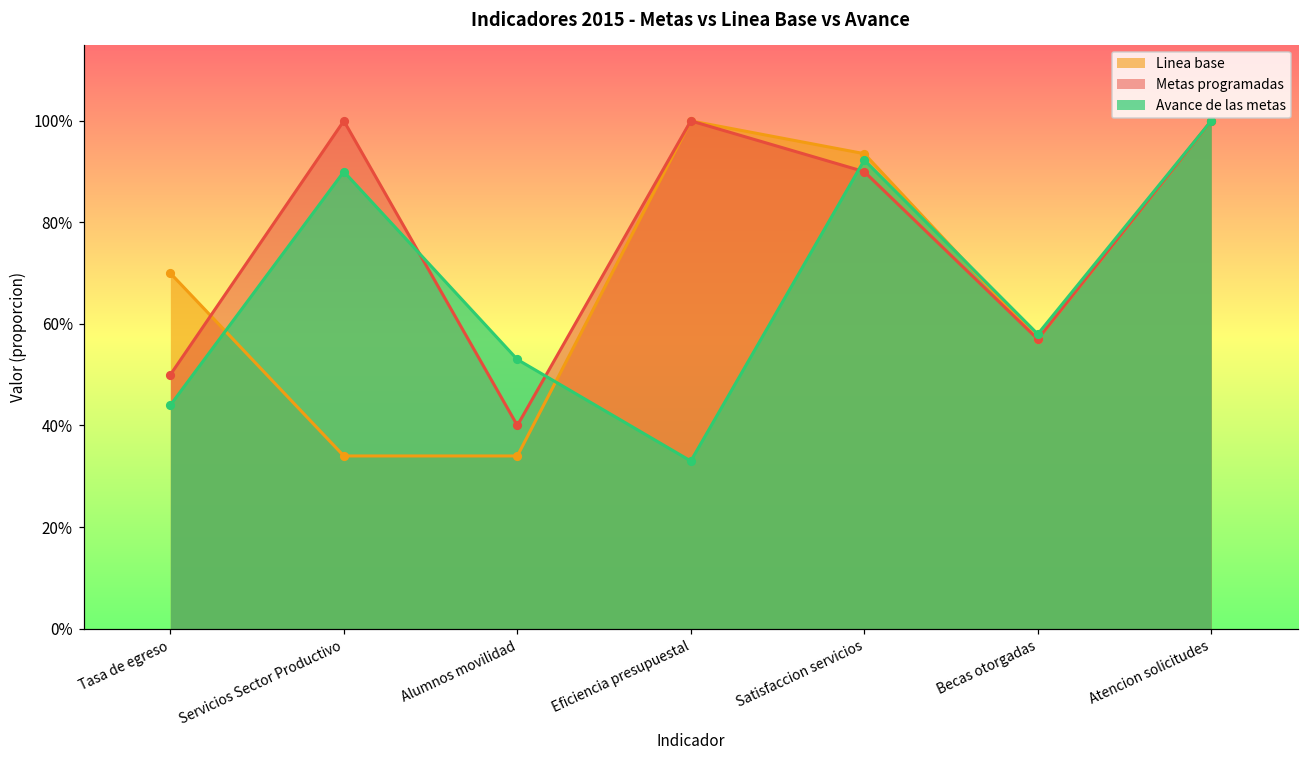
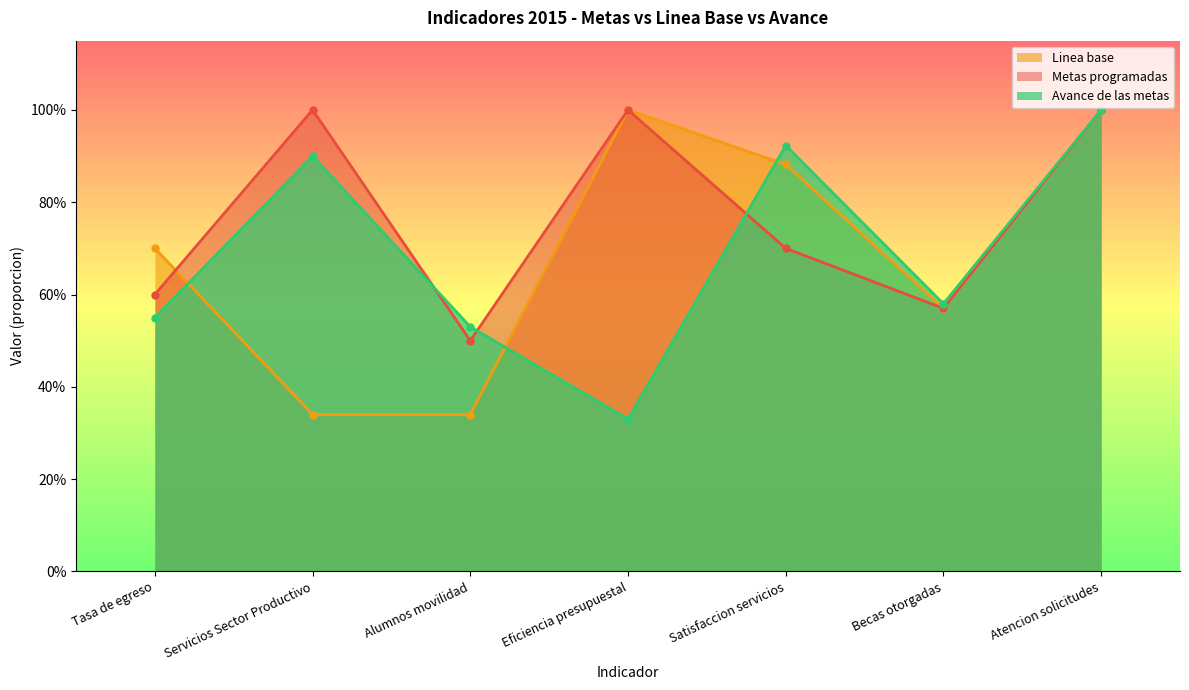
Metas programadas, Tasa de egreso: 50% -> 60%
Avance de las metas, Tasa de egreso: 44% -> 55%
Metas programadas, Alumnos movilidad: 40% -> 50%
Linea base, Satisfaccion servicios: 94% -> 88%
Metas programadas, Satisfaccion servicios: 90% -> 70%
